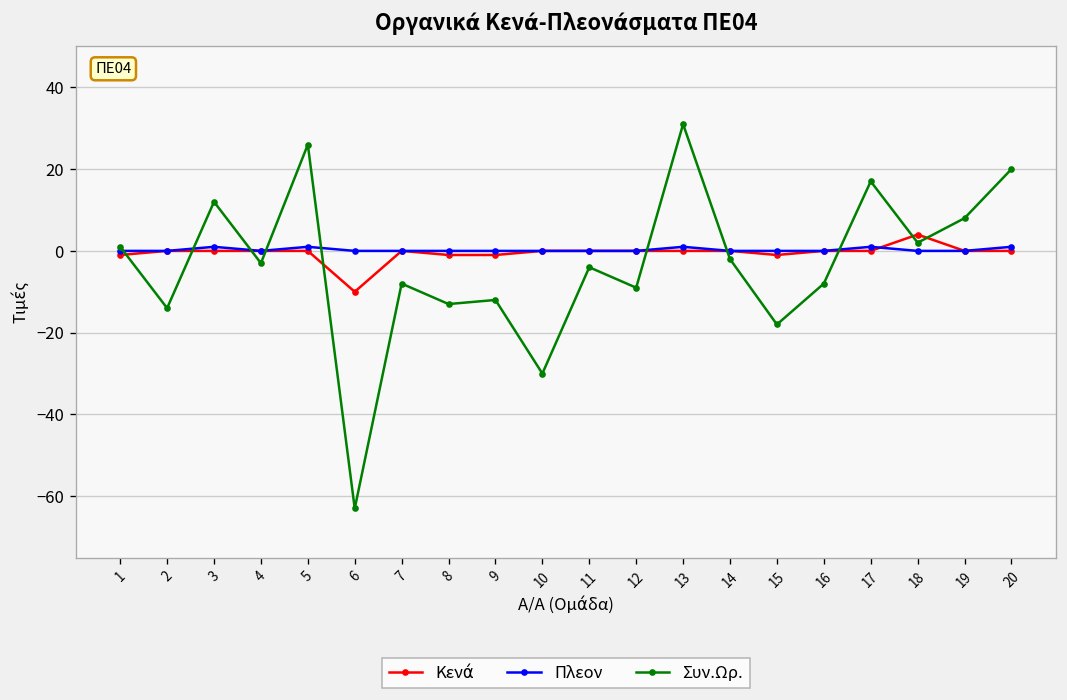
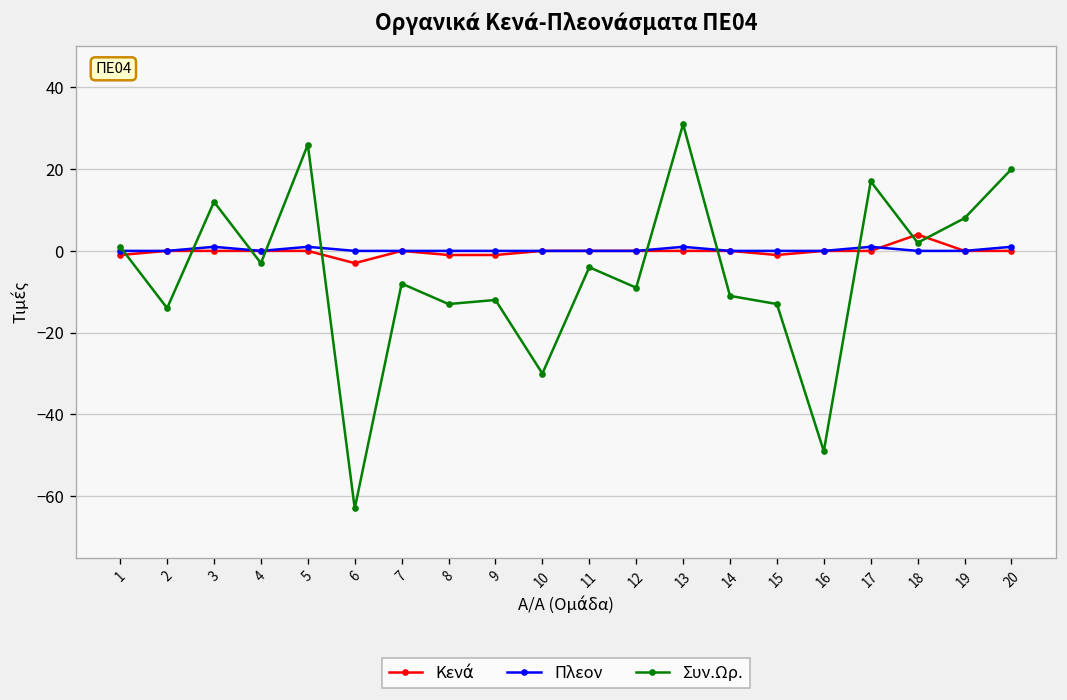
Κενά, 6: -10 -> -3
Συν.Ωρ., 14: -2 -> -11
Συν.Ωρ., 15: -18 -> -13
Συν.Ωρ., 16: -8 -> -49
